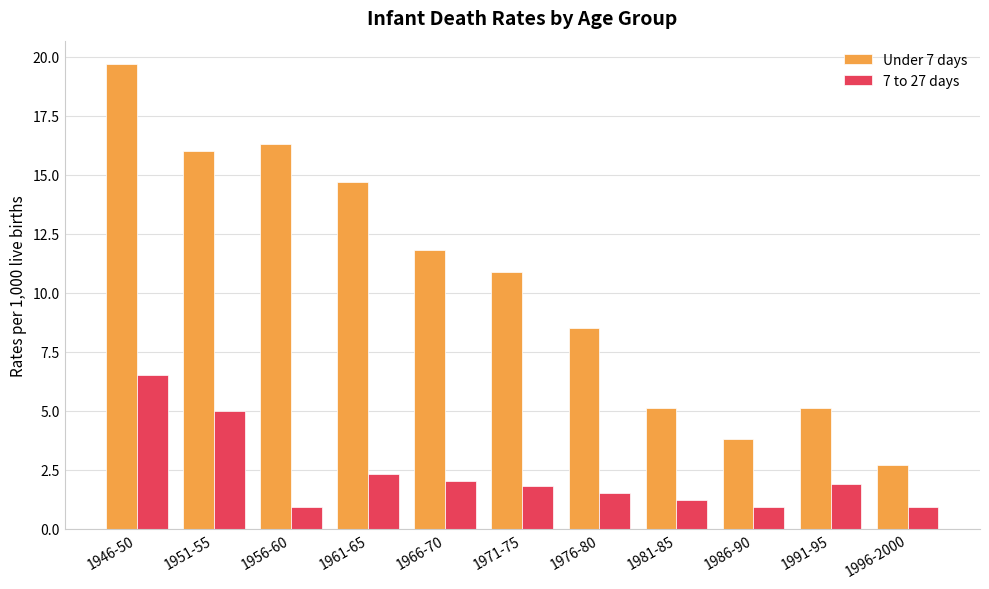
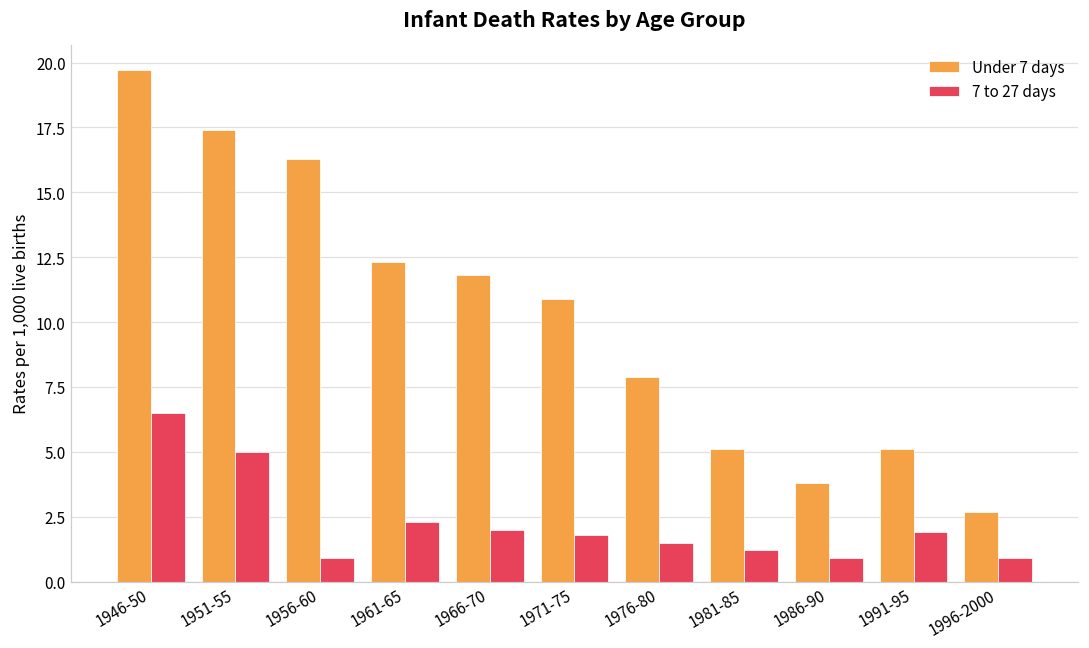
Under 7 days, 1951-55: 16.0 -> 17.4
Under 7 days, 1961-65: 14.7 -> 12.3
Under 7 days, 1976-80: 8.5 -> 7.9
